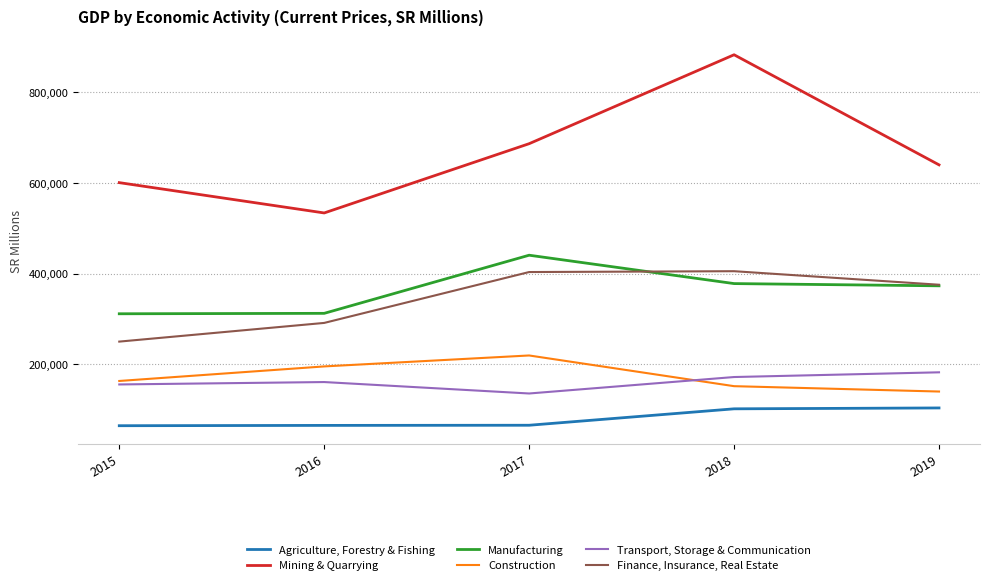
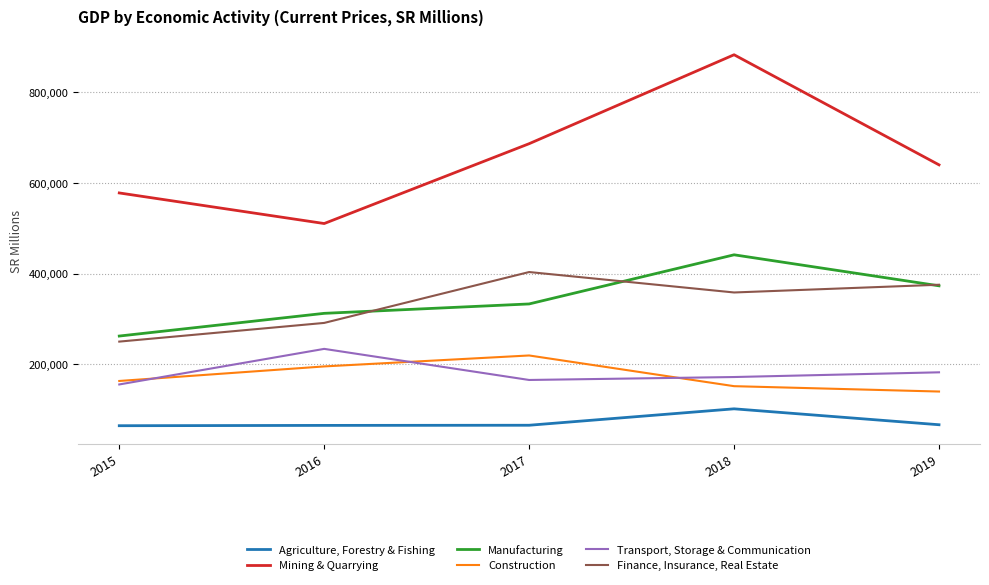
Mining & Quarrying, 2015: 600,000 -> 580,000
Manufacturing, 2015: 310,000 -> 260,000
Mining & Quarrying, 2016: 530,000 -> 510,000
Transport, Storage & Communication, 2016: 160,000 -> 230,000
Manufacturing, 2017: 440,000 -> 330,000
Transport, Storage & Communication, 2017: 140,000 -> 170,000
Manufacturing, 2018: 380,000 -> 440,000
Finance, Insurance, Real Estate, 2018: 410,000 -> 360,000
Agriculture, Forestry & Fishing, 2019: 100,000 -> 70,000
